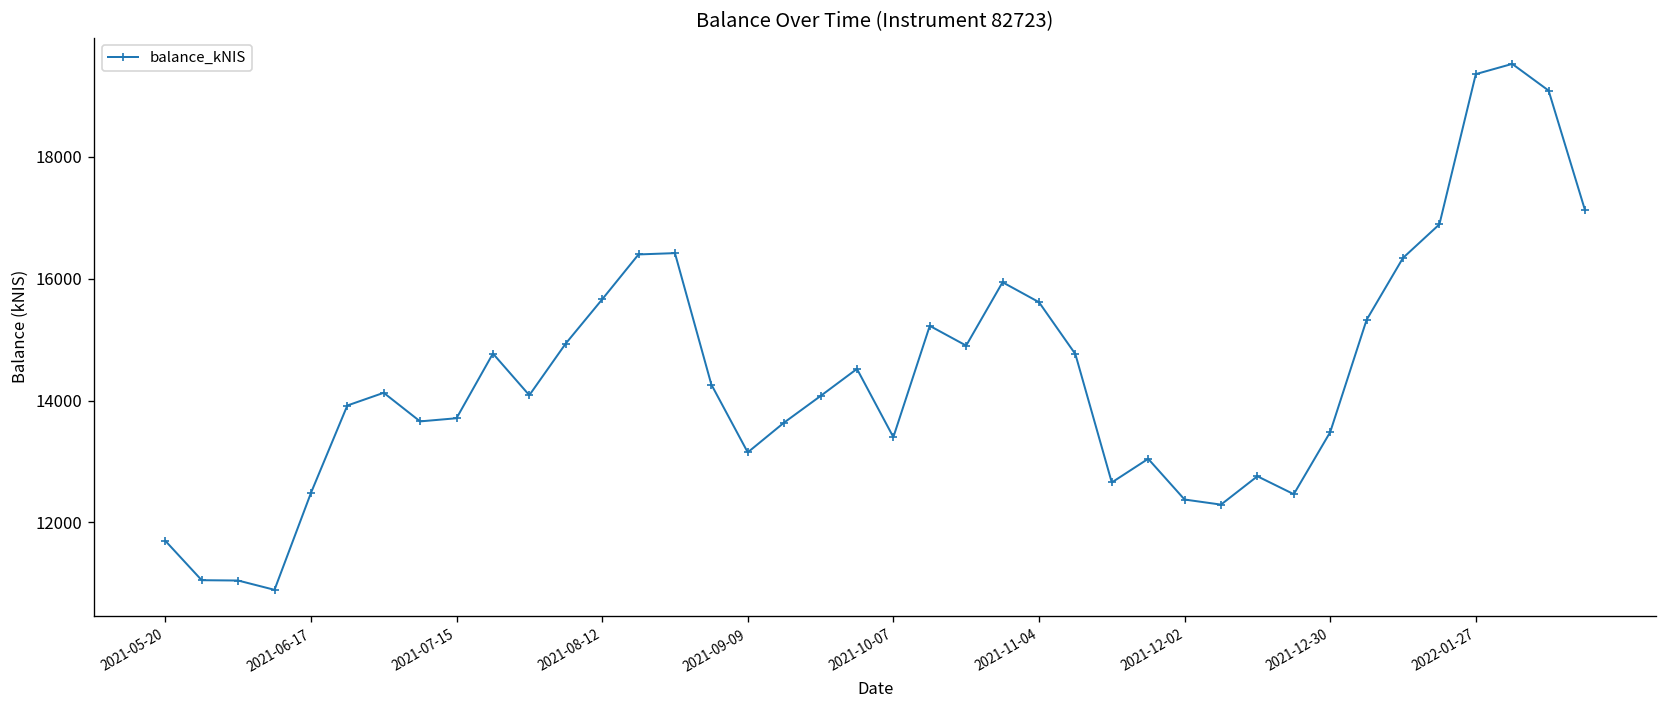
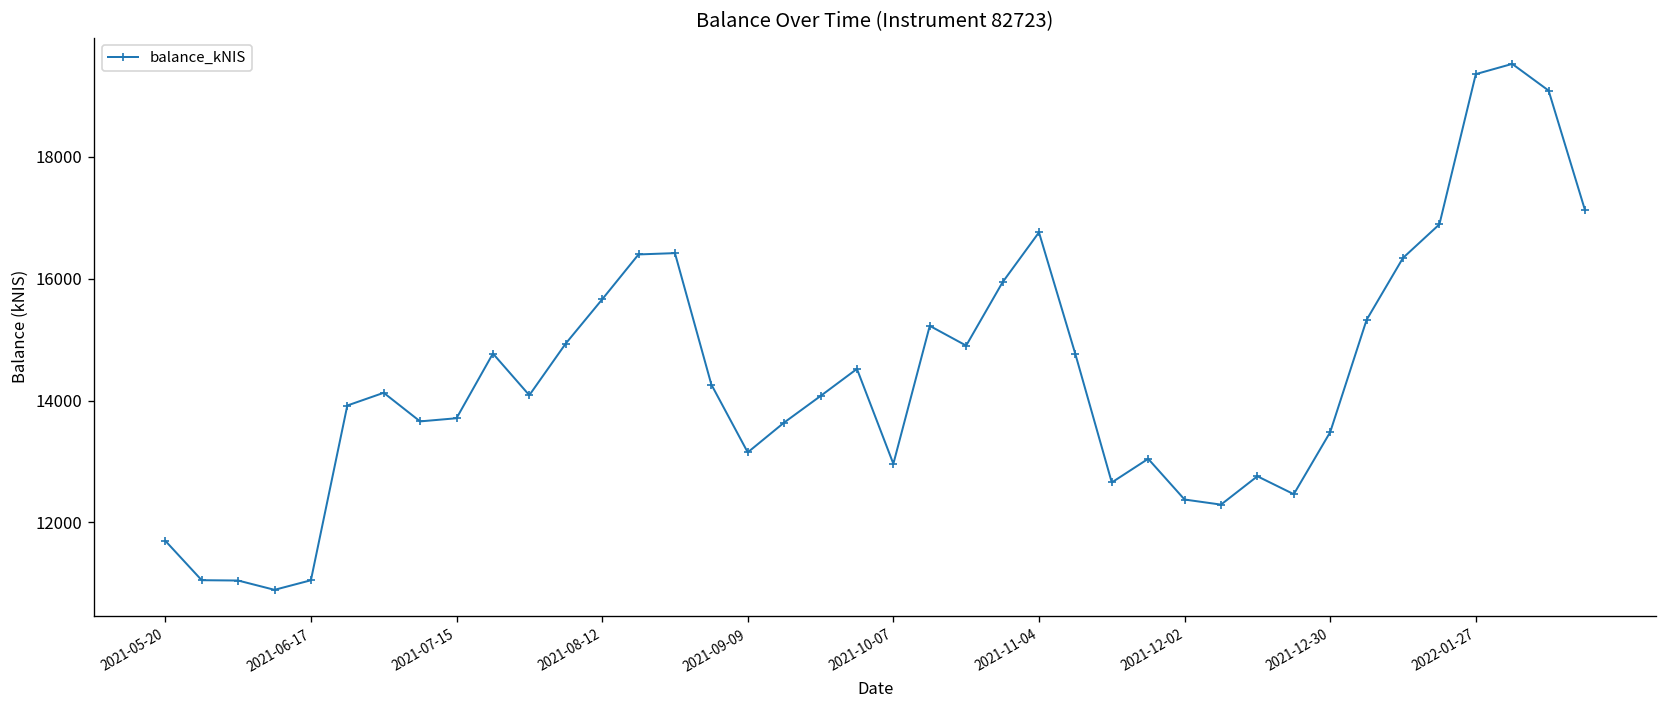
2021-06-17: 12500 -> 11100
2021-10-07: 13400 -> 13000
2021-11-04: 15600 -> 16800
